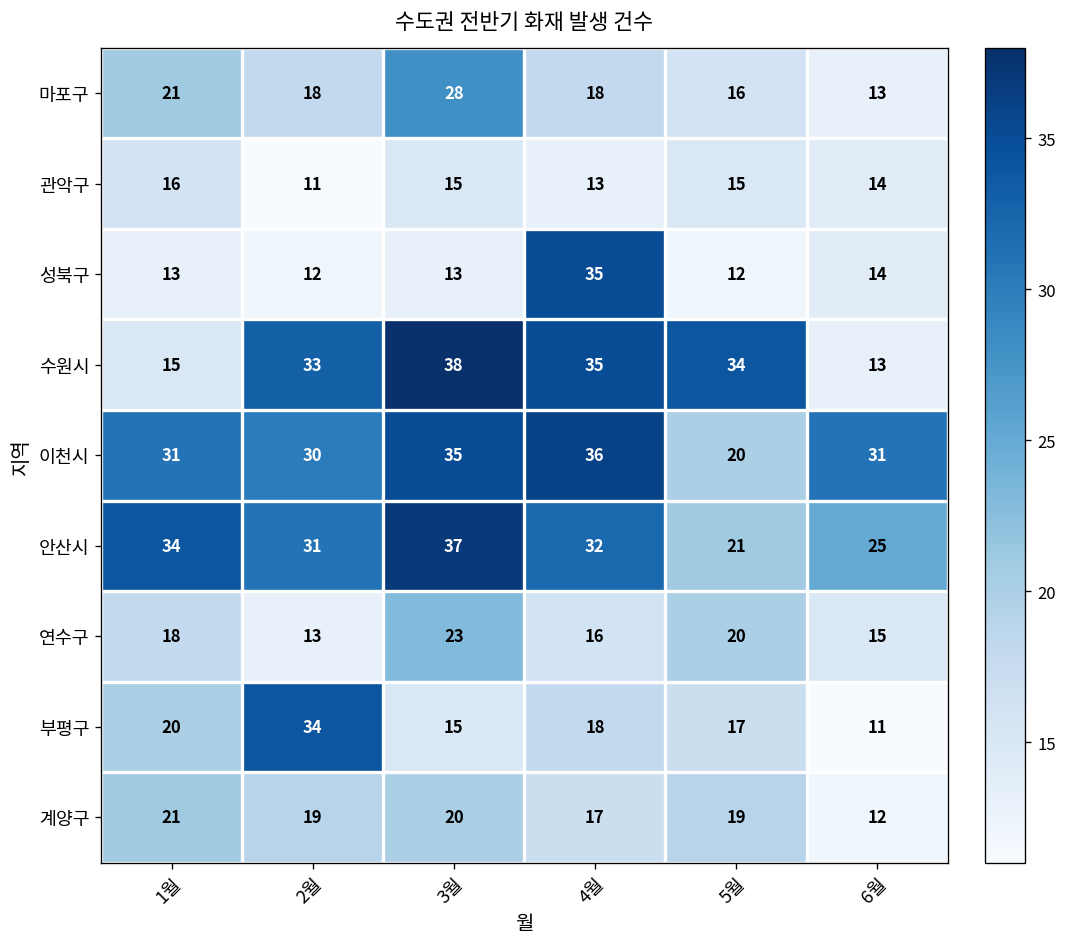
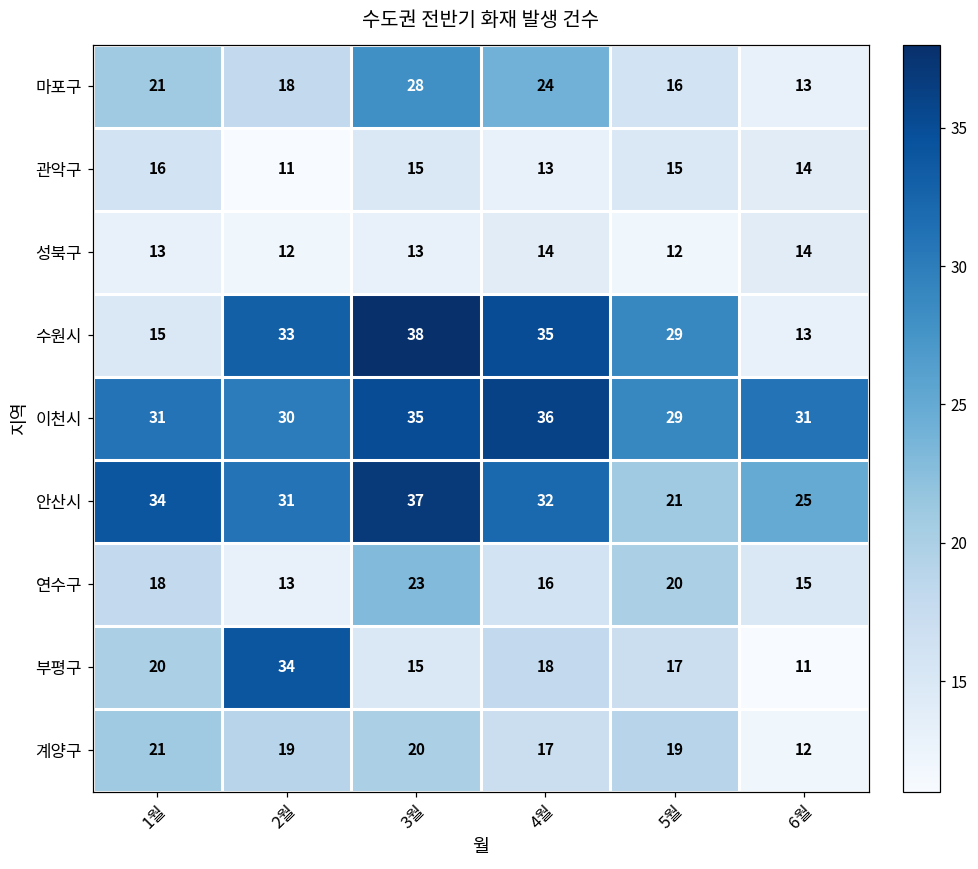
마포구, 4월: 18 -> 24
성북구, 4월: 35 -> 14
수원시, 5월: 34 -> 29
이천시, 5월: 20 -> 29
